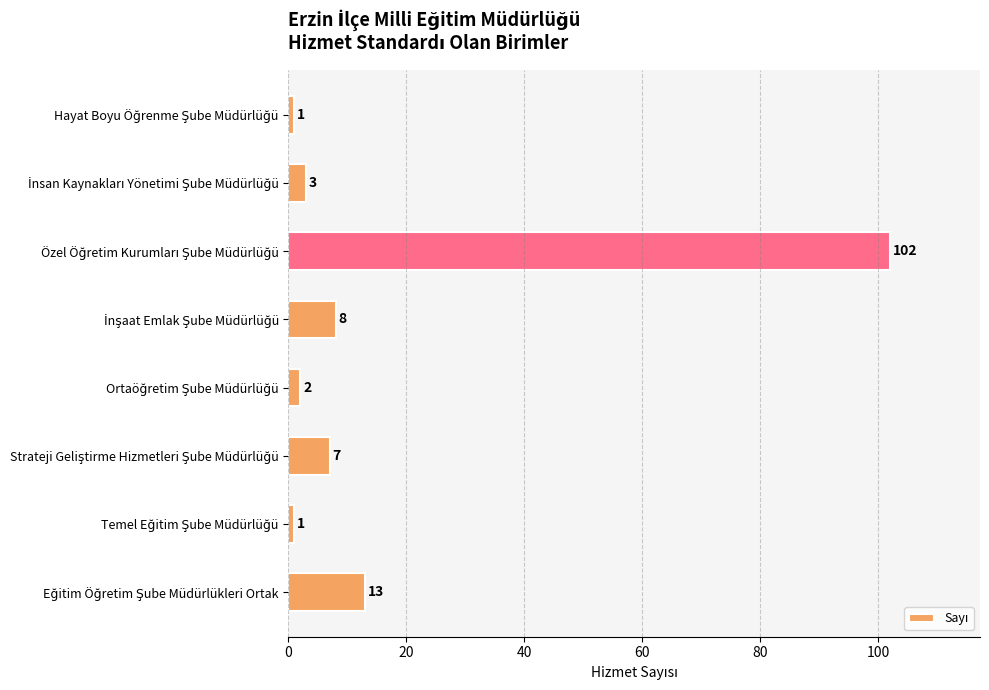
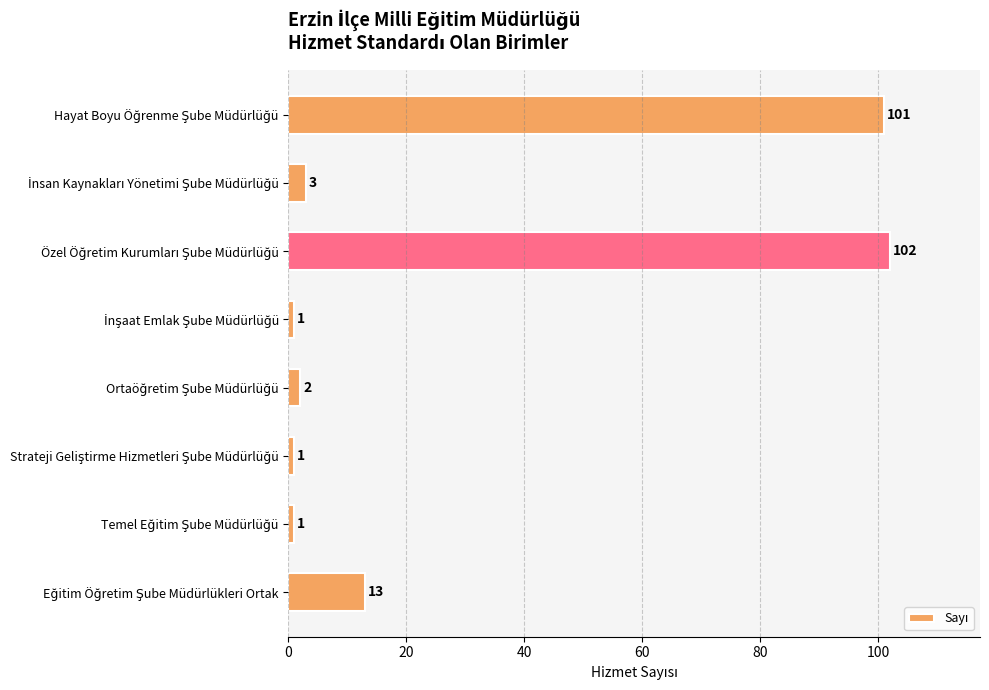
Hayat Boyu Öğrenme Şube Müdürlüğü: 1 -> 101
İnşaat Emlak Şube Müdürlüğü: 8 -> 1
Strateji Geliştirme Hizmetleri Şube Müdürlüğü: 7 -> 1
